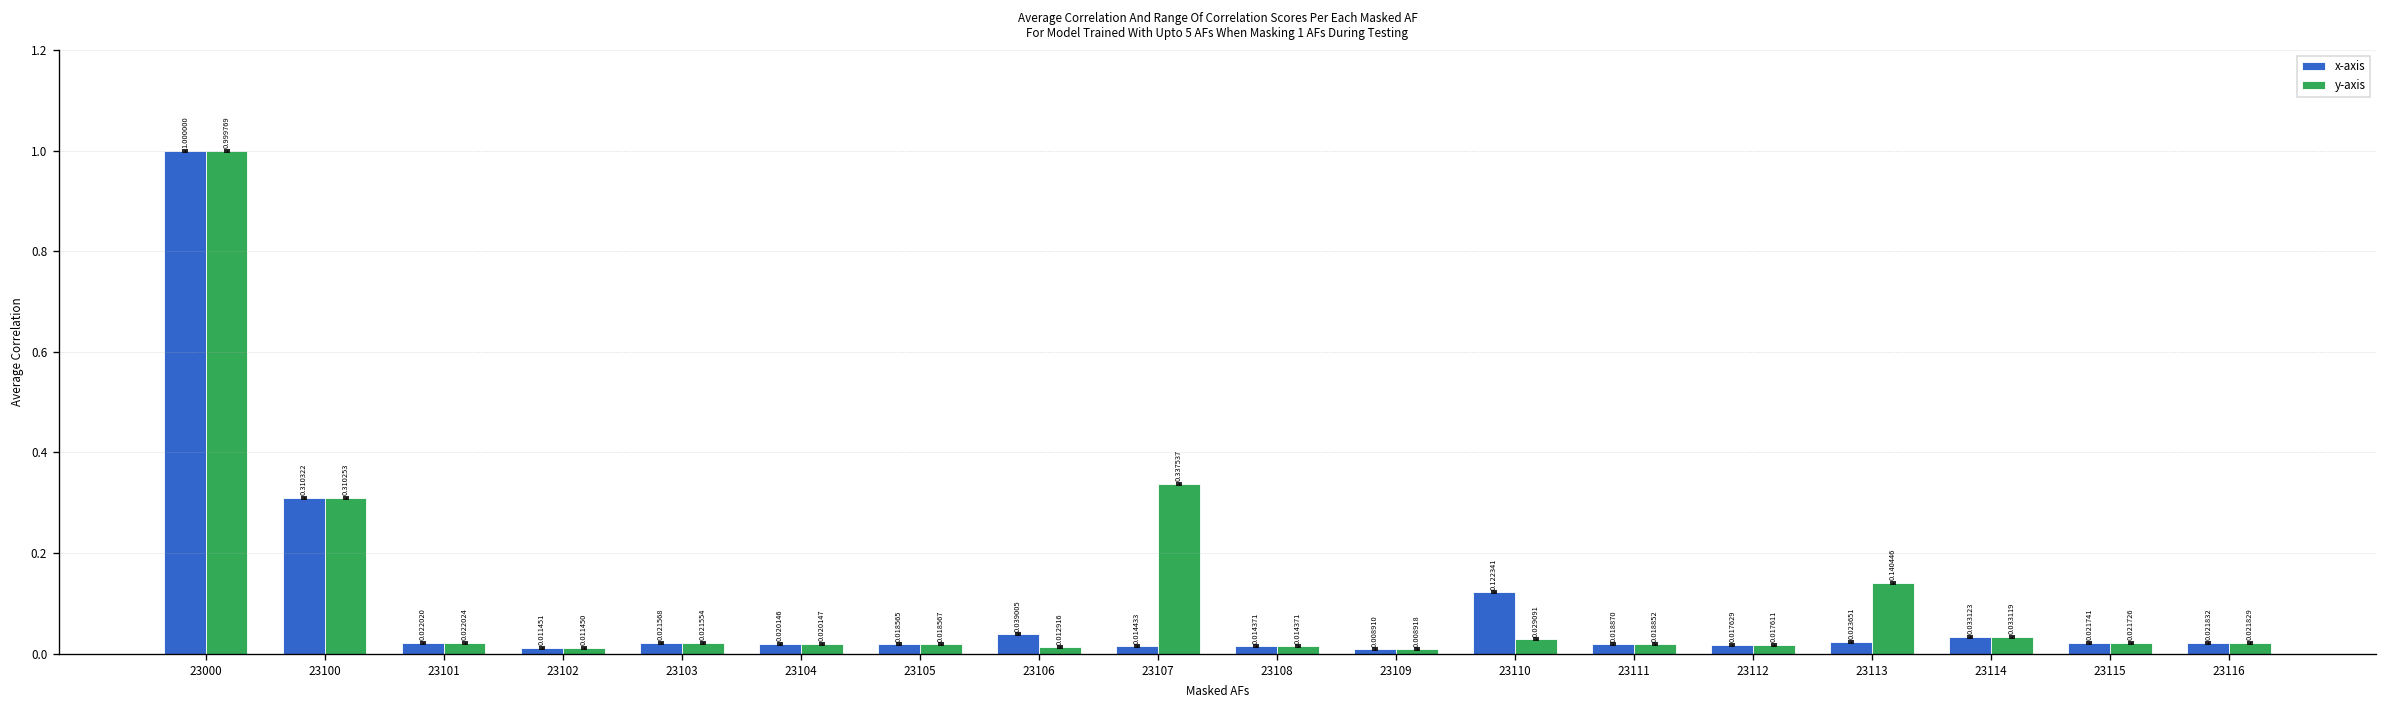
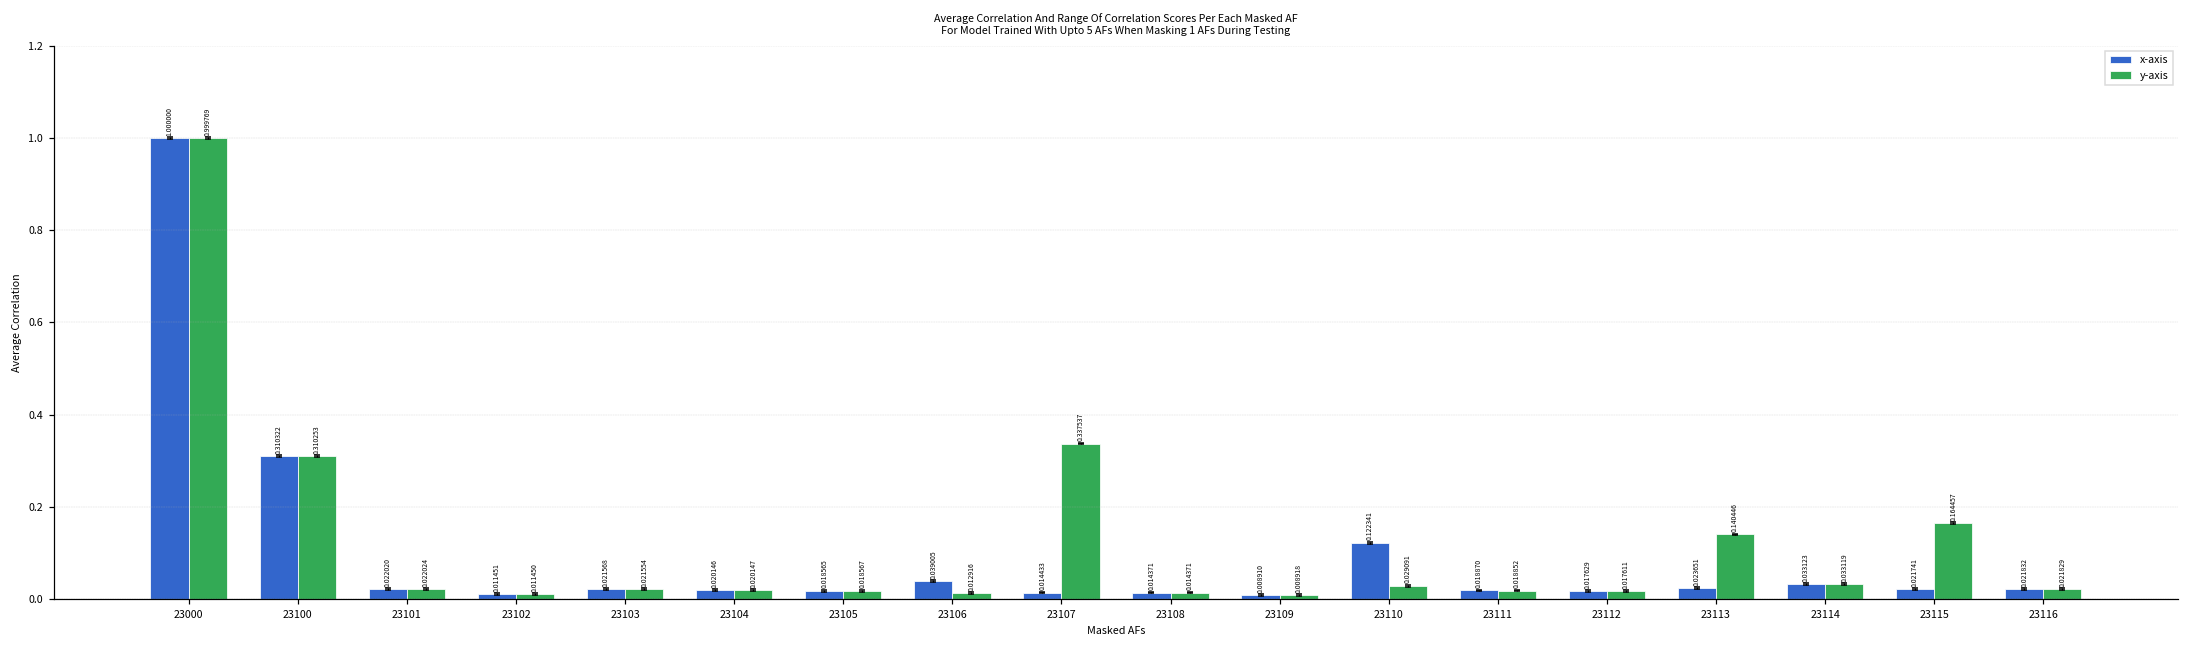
y-axis, 23115: 0.021726 -> 0.164457
